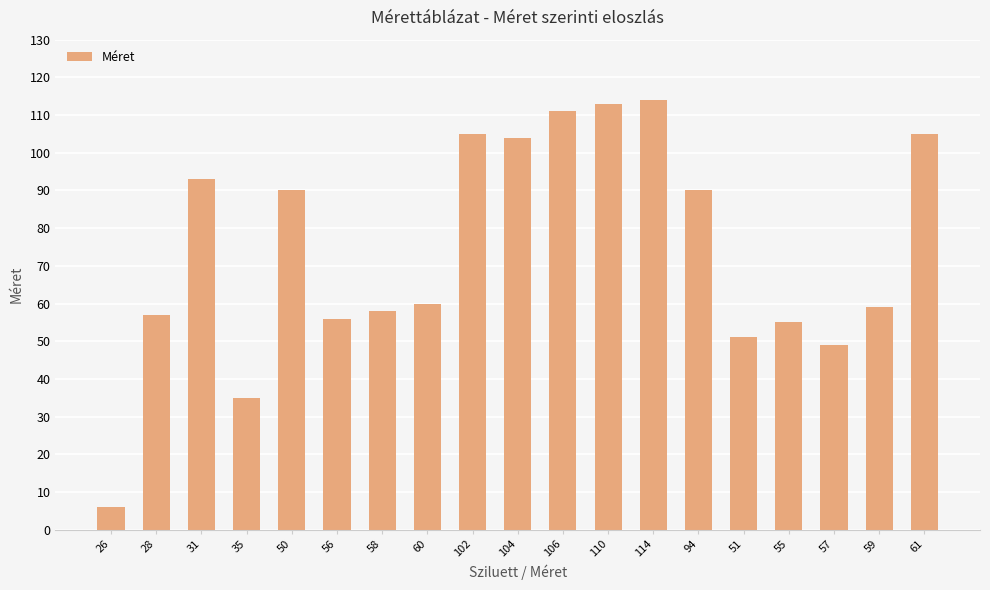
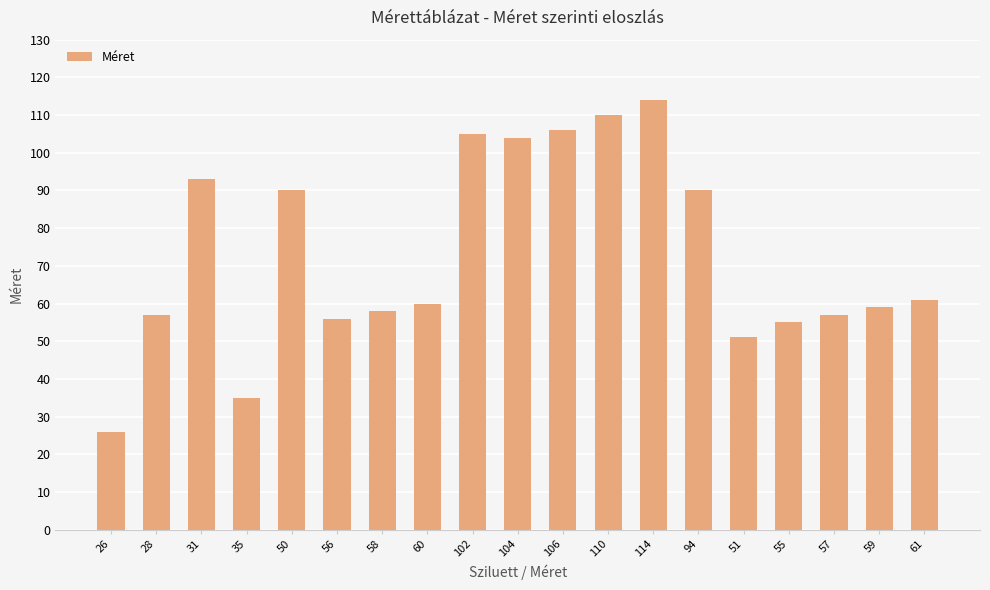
26: 6 -> 26
106: 111 -> 106
110: 113 -> 110
57: 49 -> 57
61: 105 -> 61
